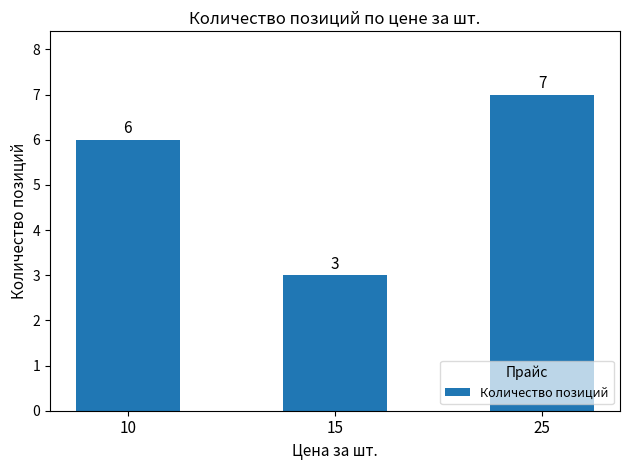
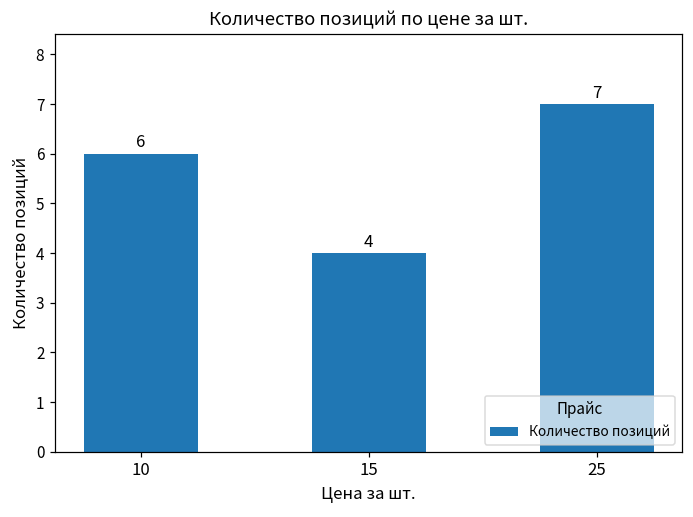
15: 3 -> 4
